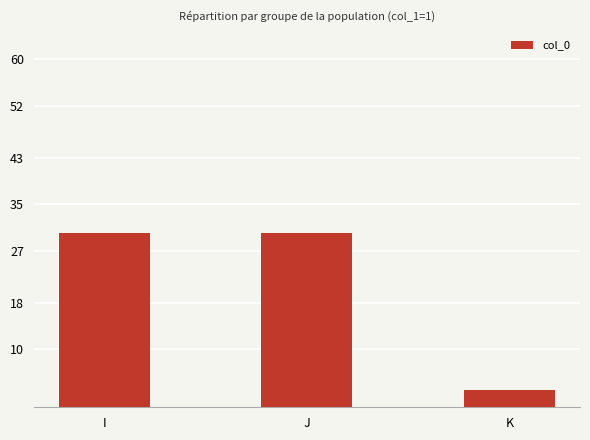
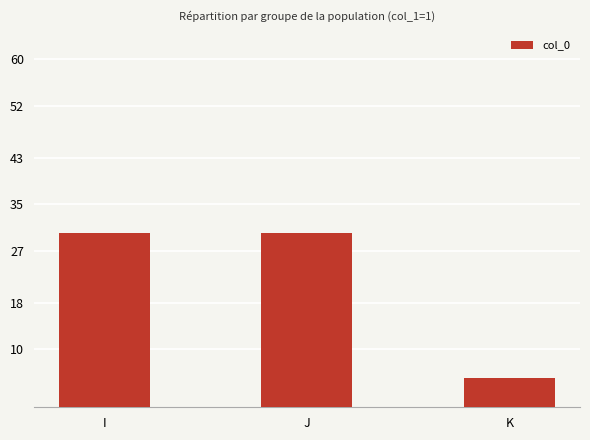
K: 3 -> 5
